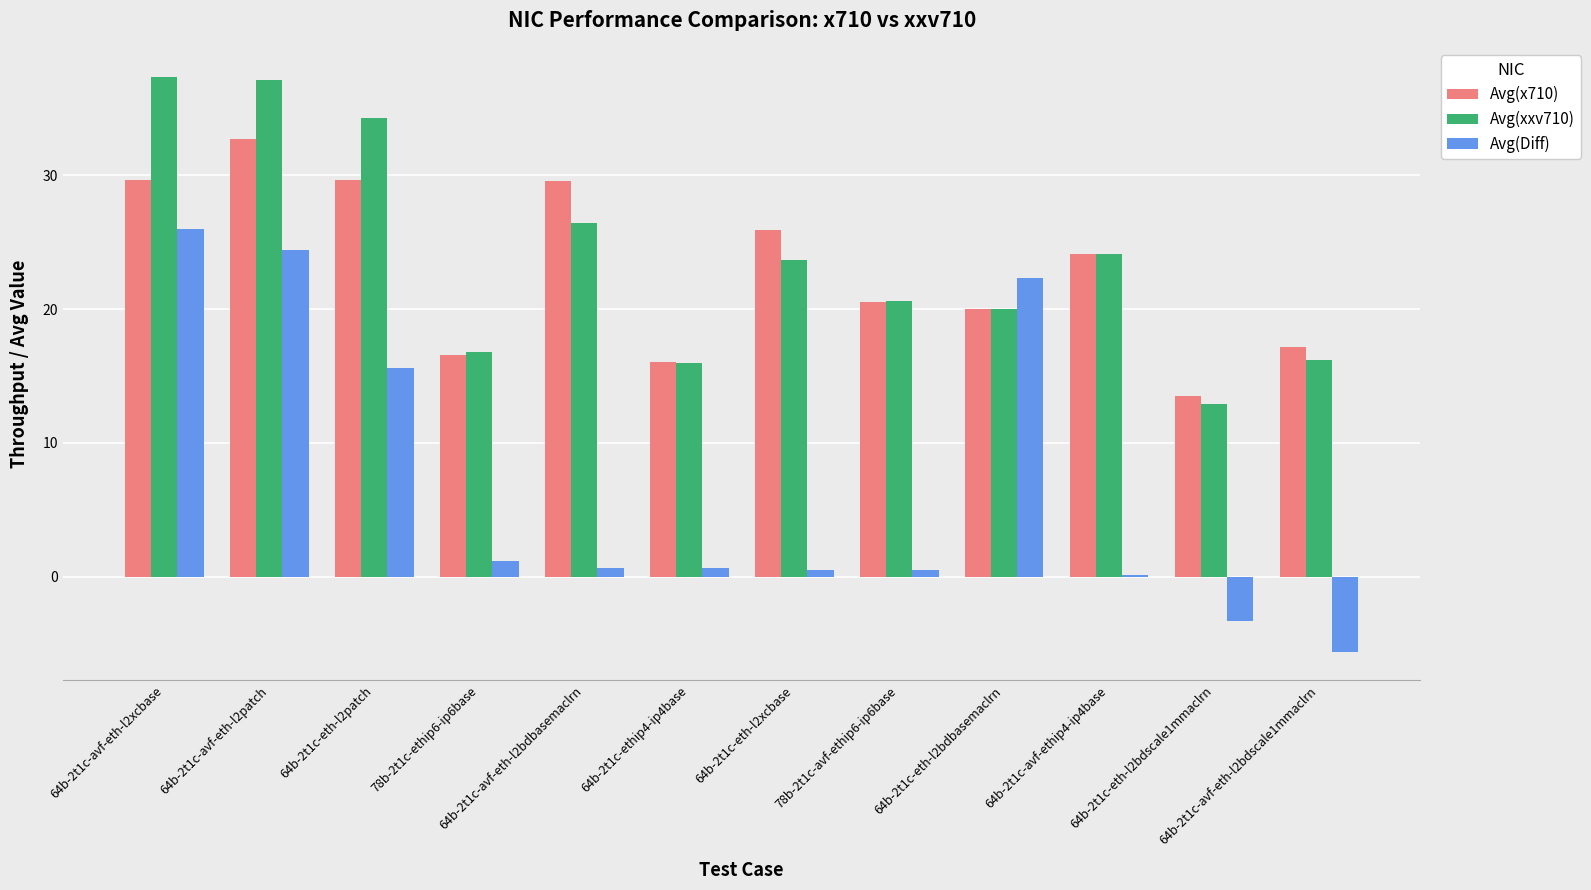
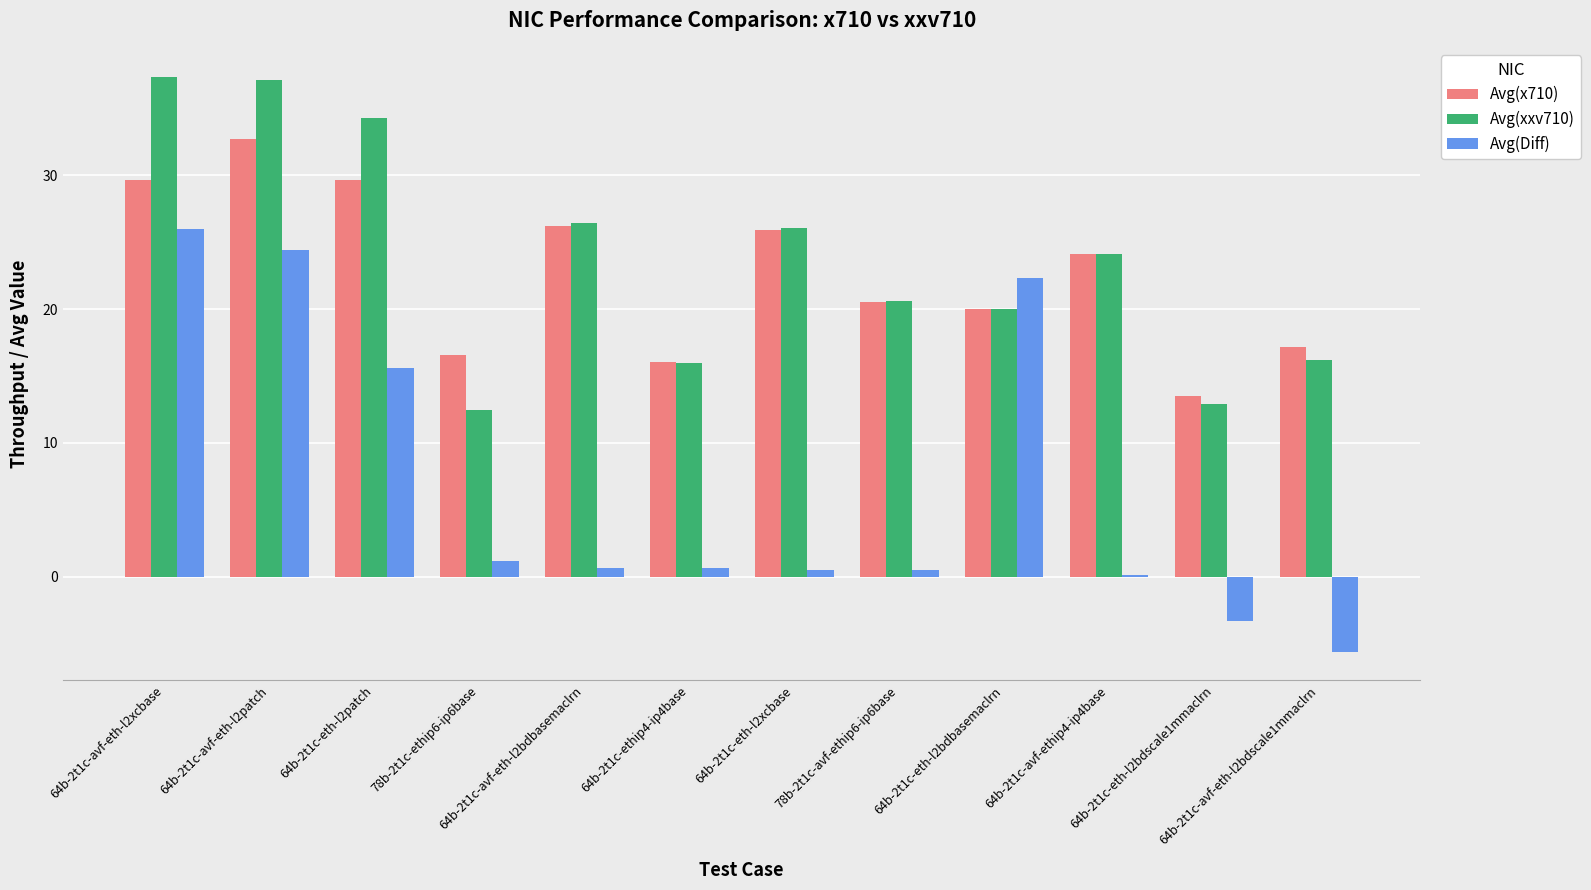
Avg(xxv710), 78b-2t1c-ethip6-ip6base: 16.8 -> 12.5
Avg(x710), 64b-2t1c-avf-eth-l2bdbasemaclrn: 29.6 -> 26.2
Avg(xxv710), 64b-2t1c-eth-l2xcbase: 23.7 -> 26.0
